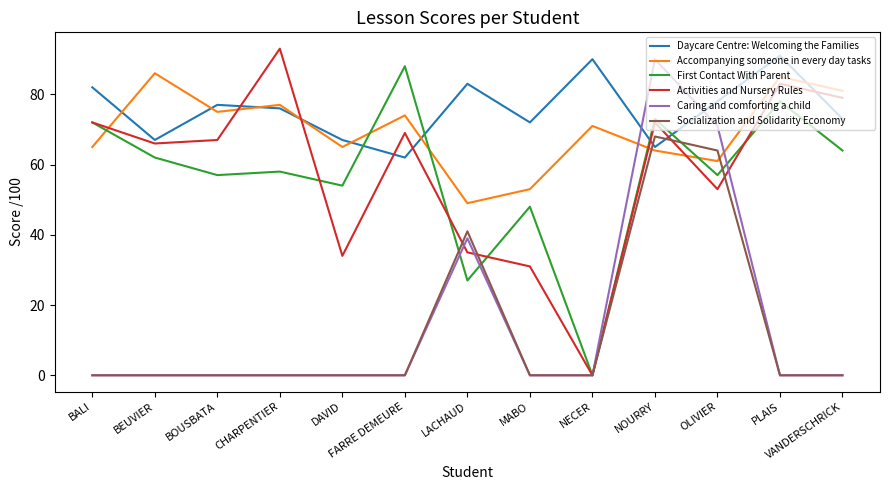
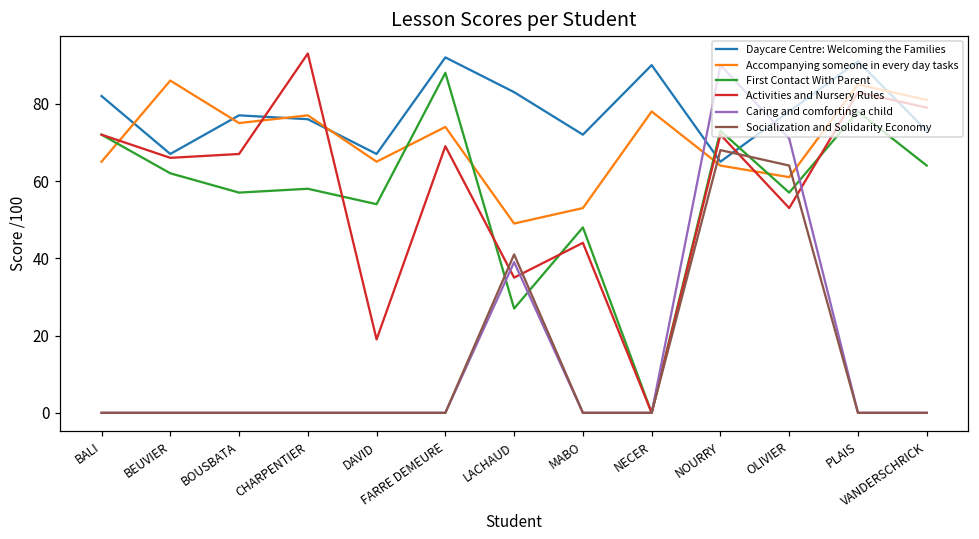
Activities and Nursery Rules, DAVID: 34 -> 19
Daycare Centre: Welcoming the Families, FARRE DEMEURE: 62 -> 92
Activities and Nursery Rules, MABO: 31 -> 44
Accompanying someone in every day tasks, NECER: 71 -> 78
